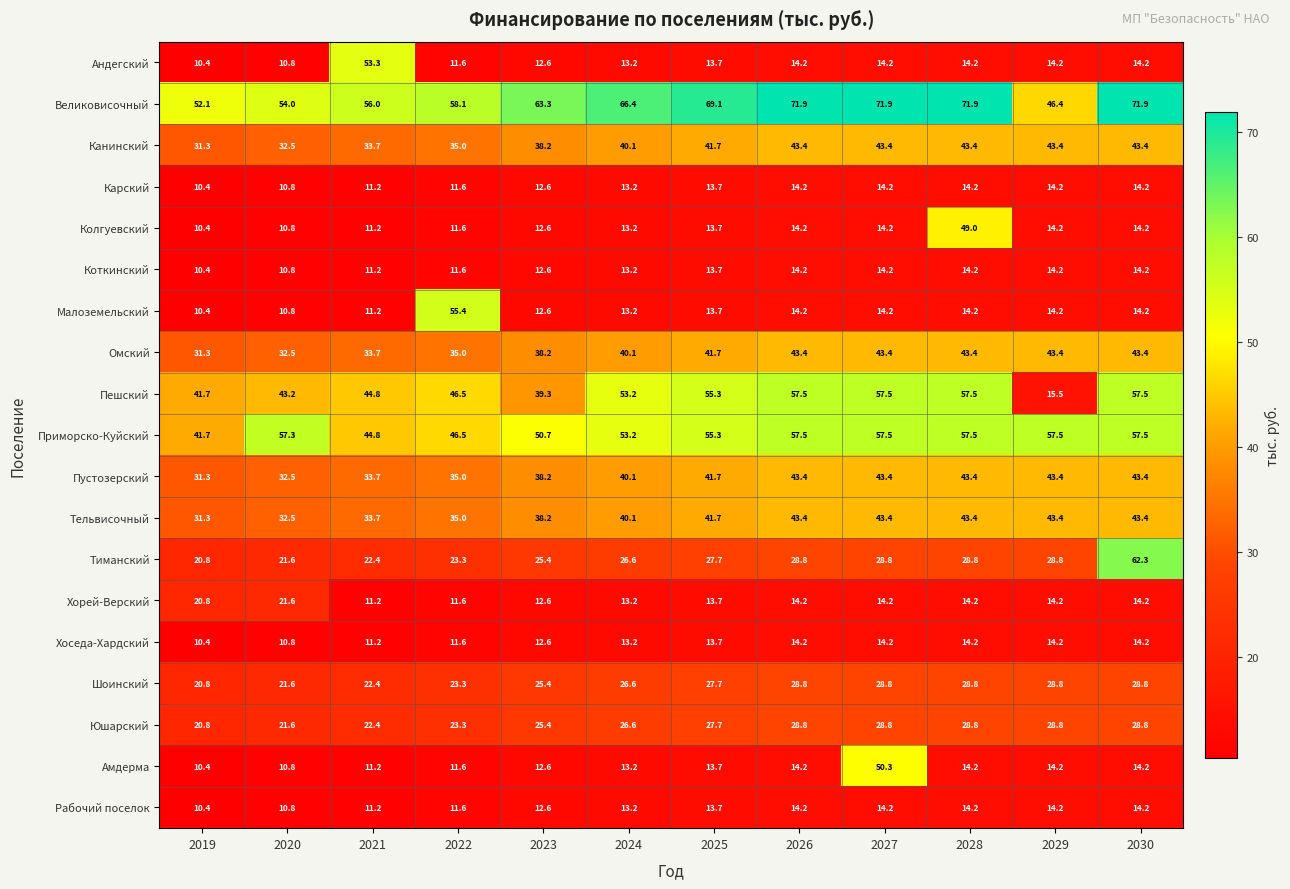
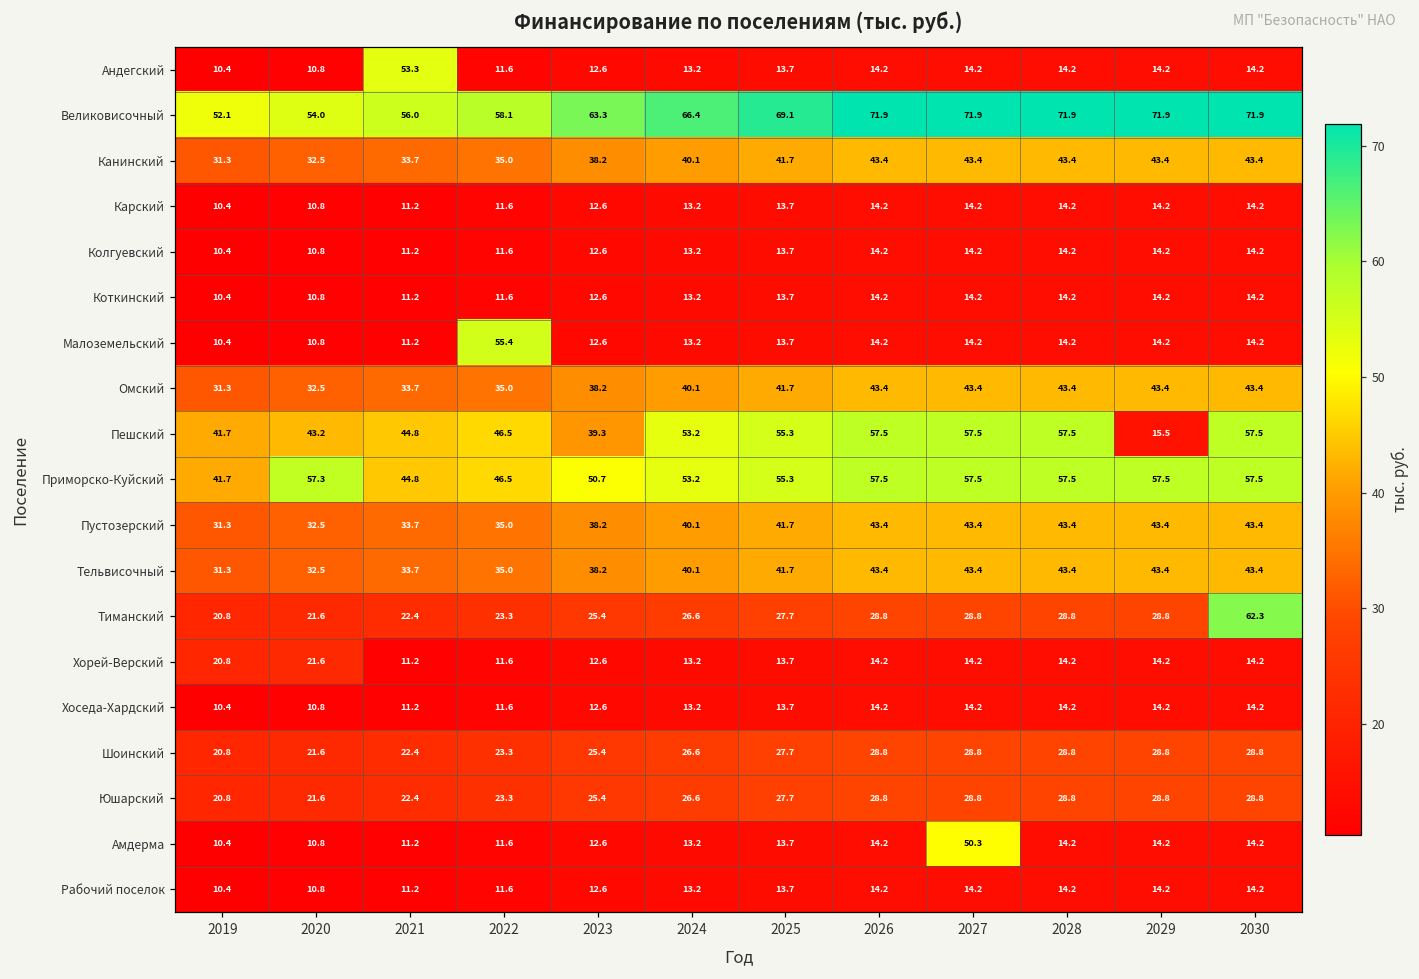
Великовисочный, 2029: 46.4 -> 71.9
Колгуевский, 2028: 49.0 -> 14.2
